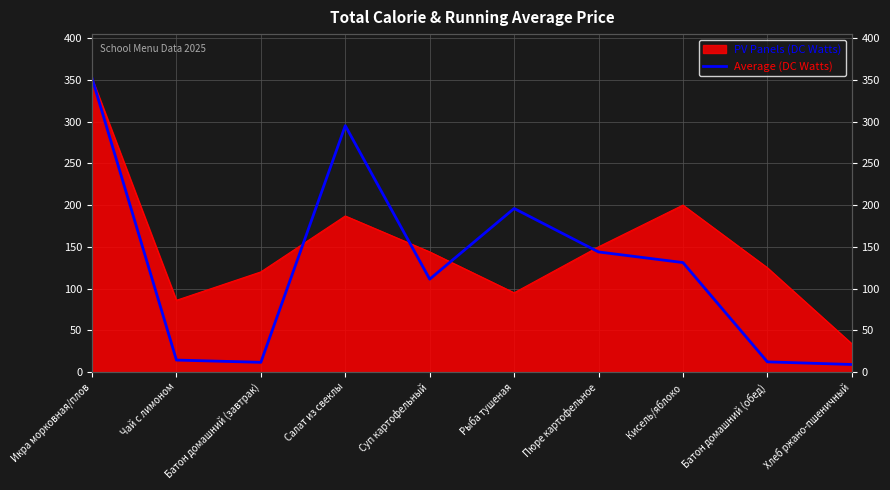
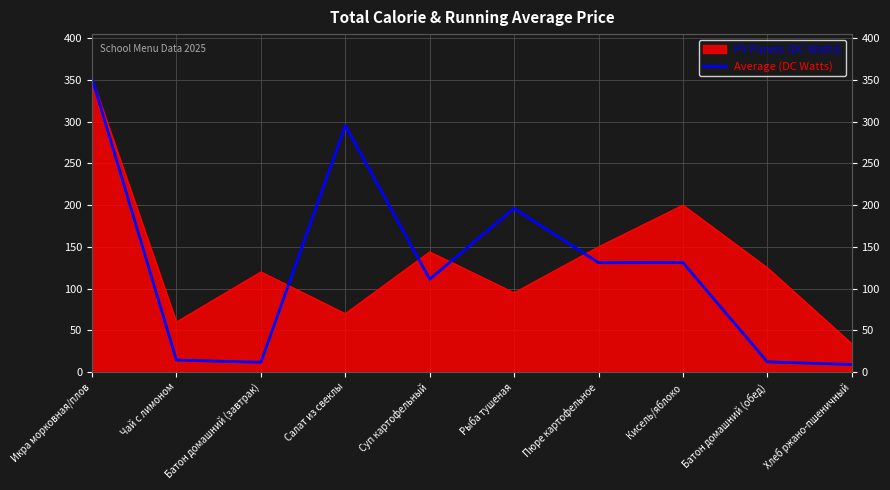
PV Panels (DC Watts), Чай с лимоном: 90 -> 60
PV Panels (DC Watts), Салат из свеклы: 190 -> 70
Average (DC Watts), Пюре картофельное: 140 -> 130
